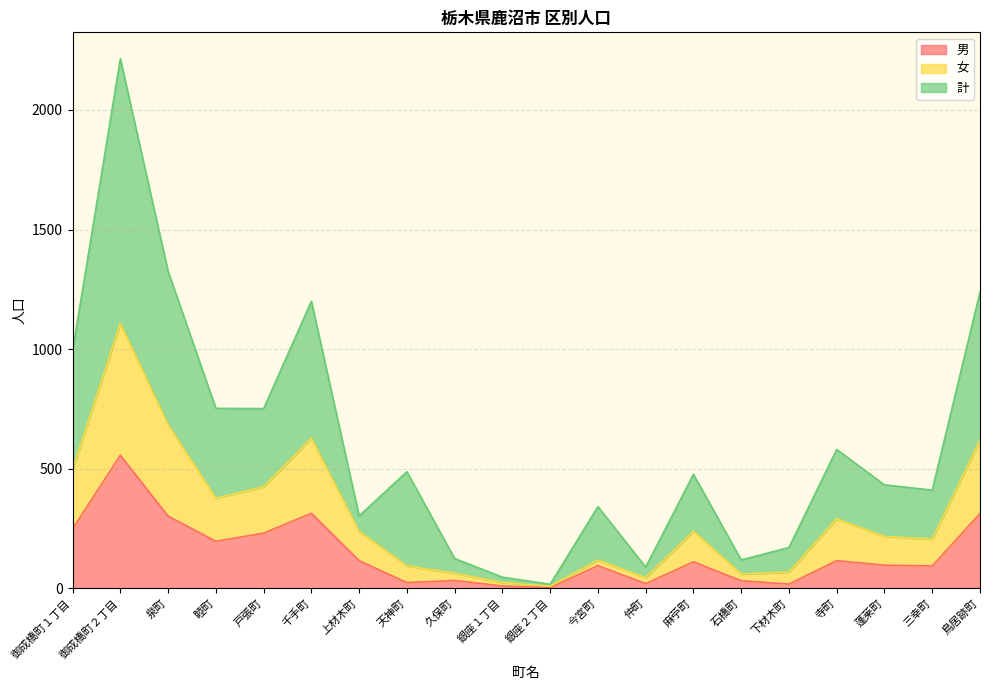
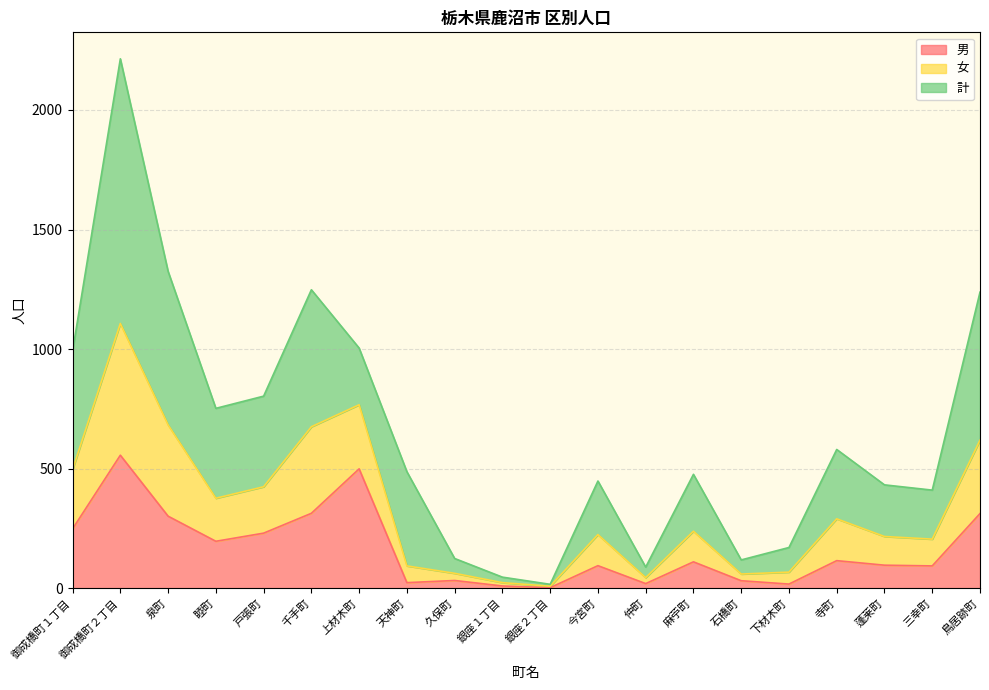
計, 戸張町: 330 -> 380
女, 千手町: 310 -> 360
男, 上材木町: 120 -> 500
女, 上材木町: 120 -> 270
計, 上材木町: 70 -> 240
女, 今宮町: 20 -> 130
